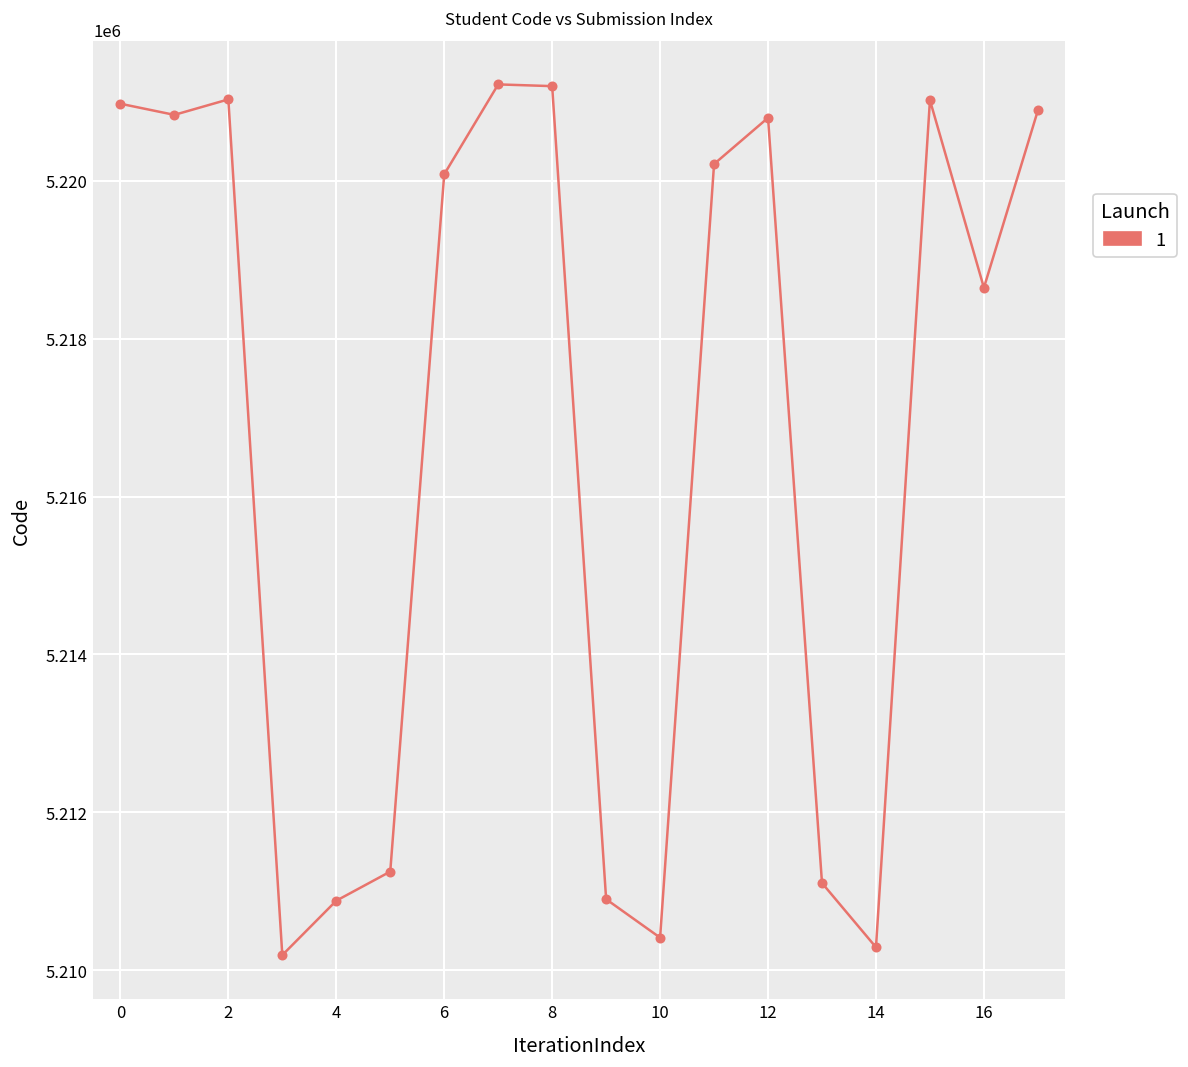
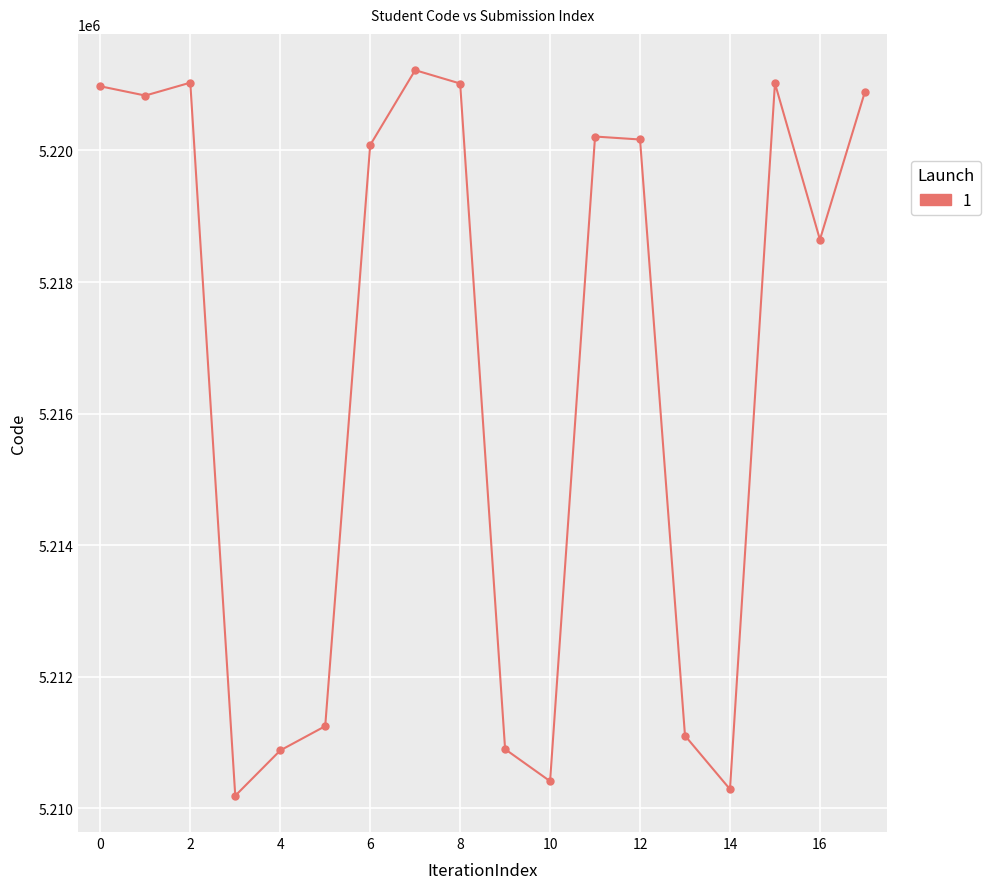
8: 5221200 -> 5221000
12: 5220800 -> 5220200
